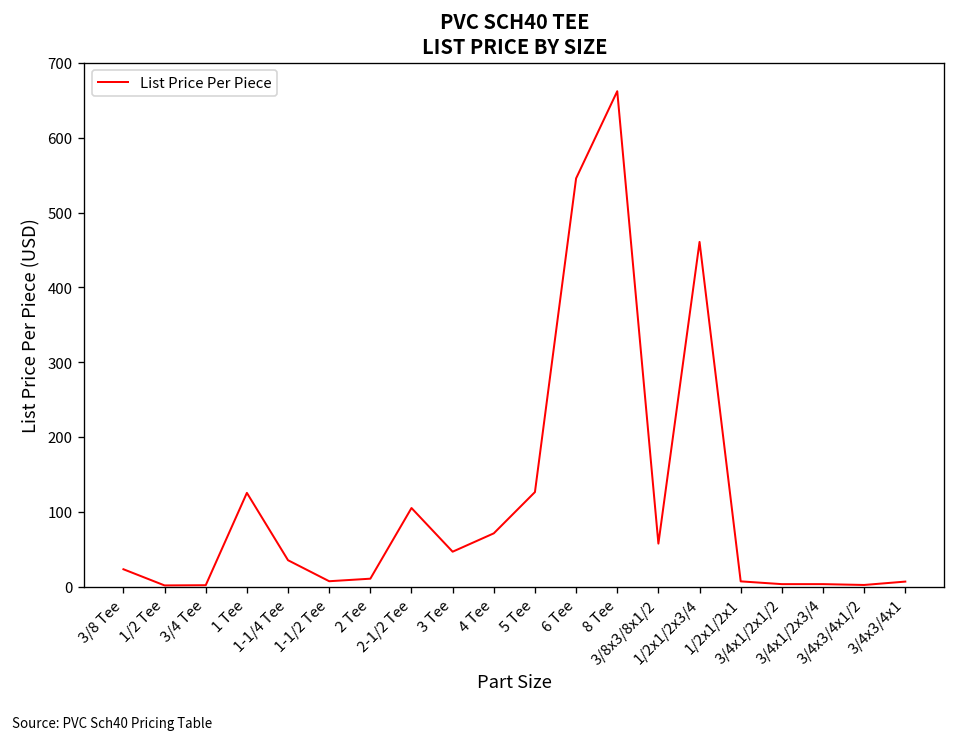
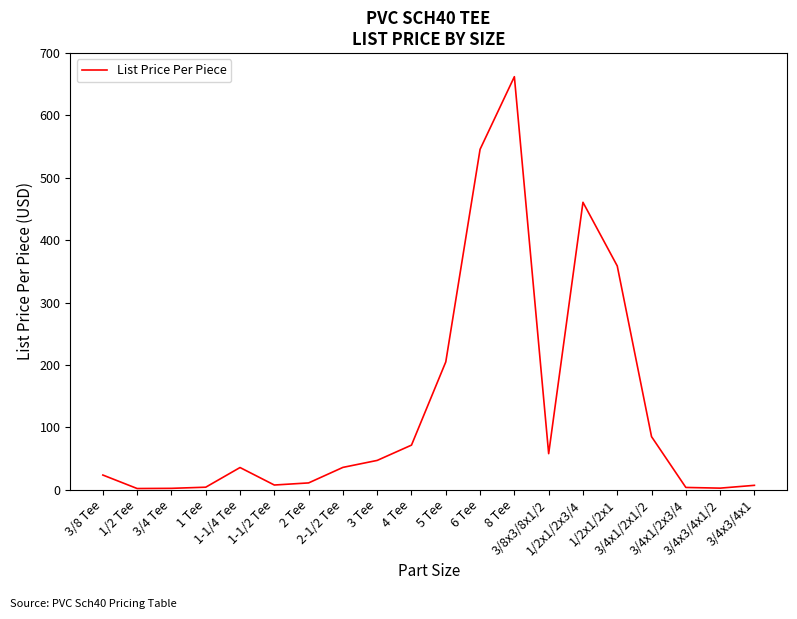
1 Tee: 130 -> 0
2-1/2 Tee: 110 -> 40
5 Tee: 130 -> 200
1/2x1/2x1: 10 -> 360
3/4x1/2x1/2: 0 -> 80
